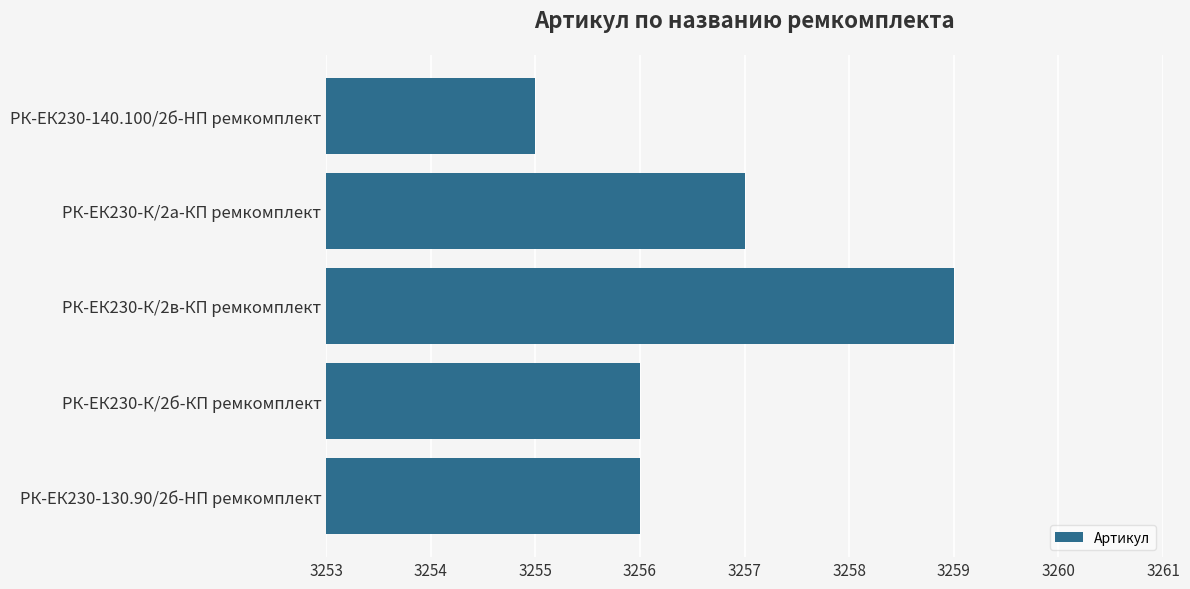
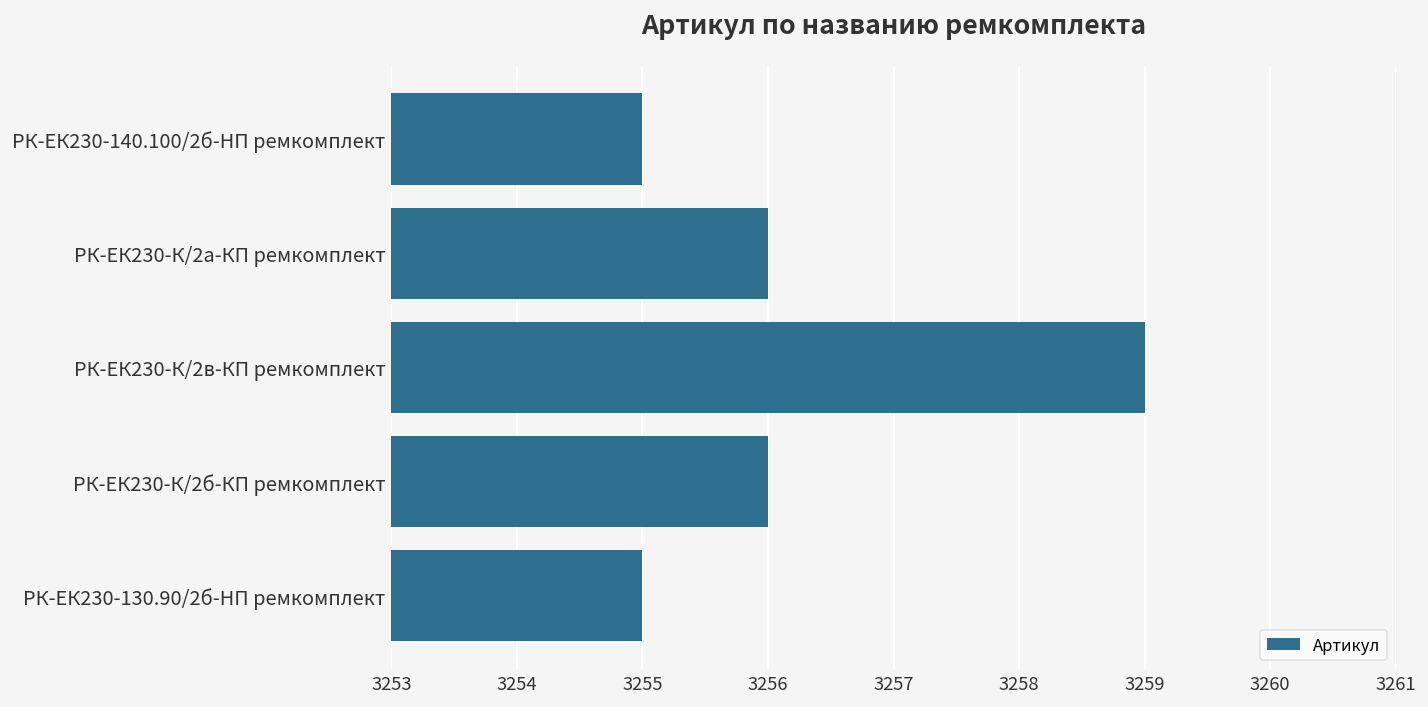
РК-ЕК230-К/2а-КП ремкомплект: 3257 -> 3256
РК-ЕК230-130.90/2б-HП ремкомплект: 3256 -> 3255
